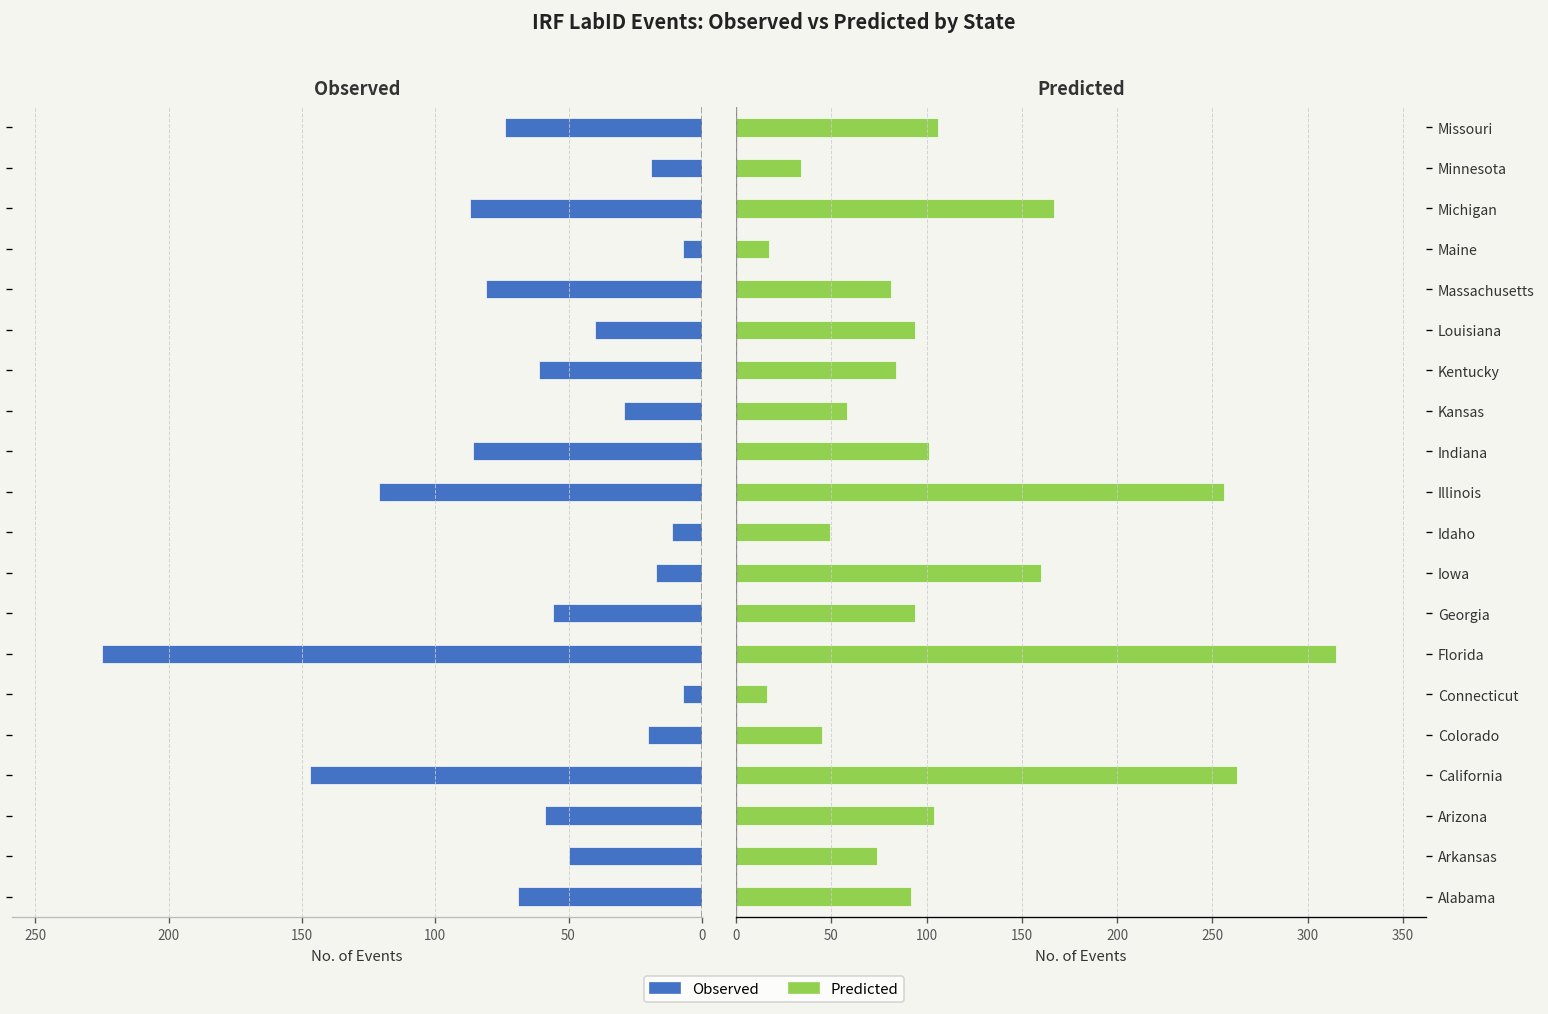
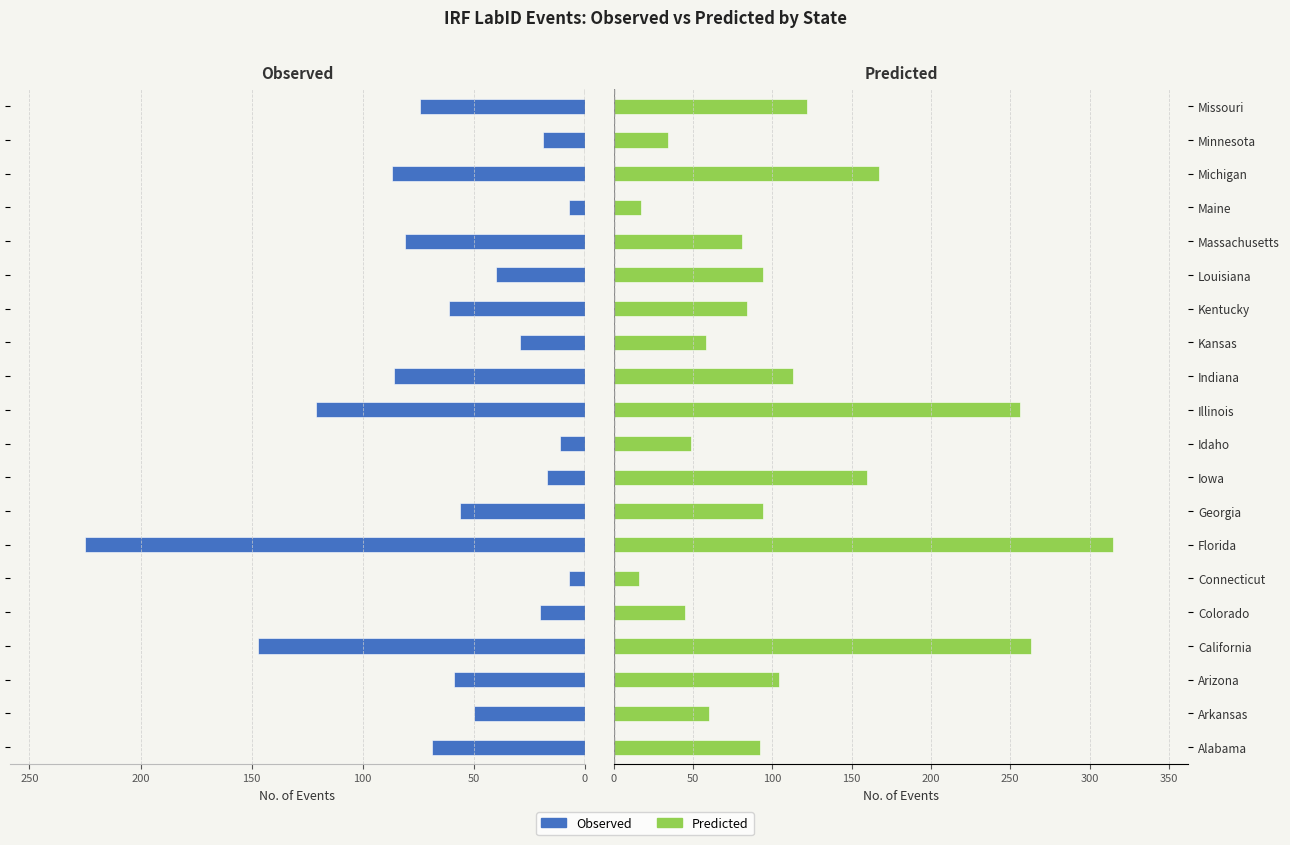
Predicted, Missouri: 106 -> 122
Predicted, Indiana: 101 -> 113
Predicted, Arkansas: 74 -> 60
